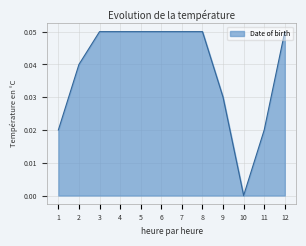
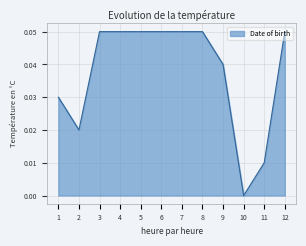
1: 0.020 -> 0.030
2: 0.040 -> 0.020
9: 0.030 -> 0.040
11: 0.020 -> 0.010
